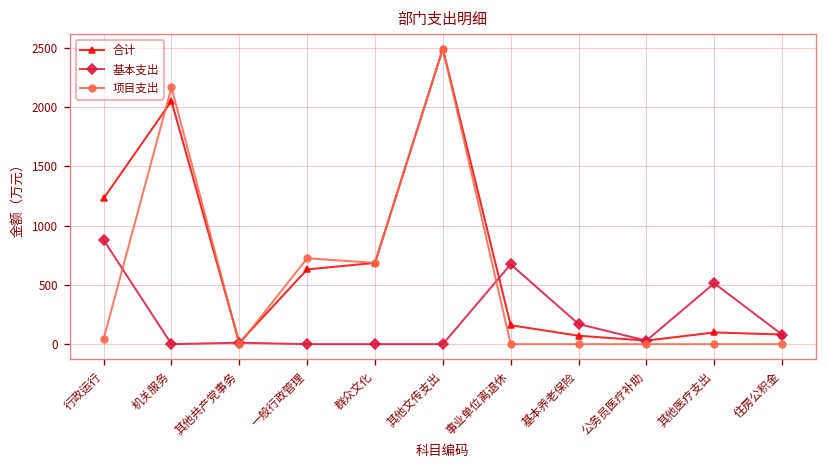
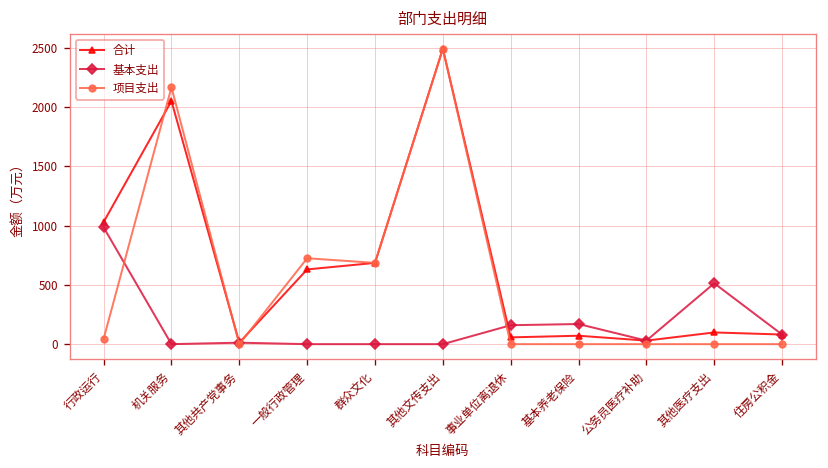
合计, 行政运行: 1200 -> 1000
基本支出, 行政运行: 900 -> 1000
合计, 事业单位离退休: 200 -> 100
基本支出, 事业单位离退休: 700 -> 200
